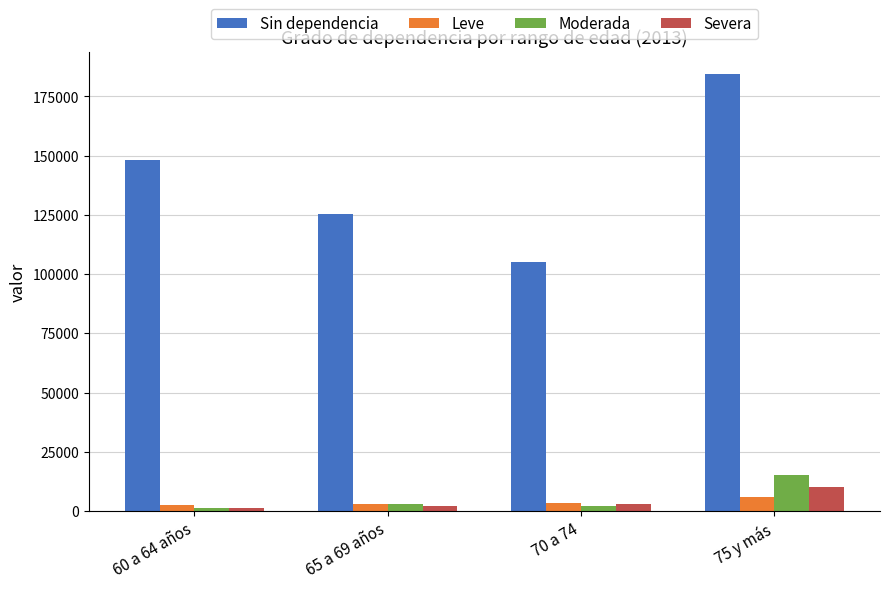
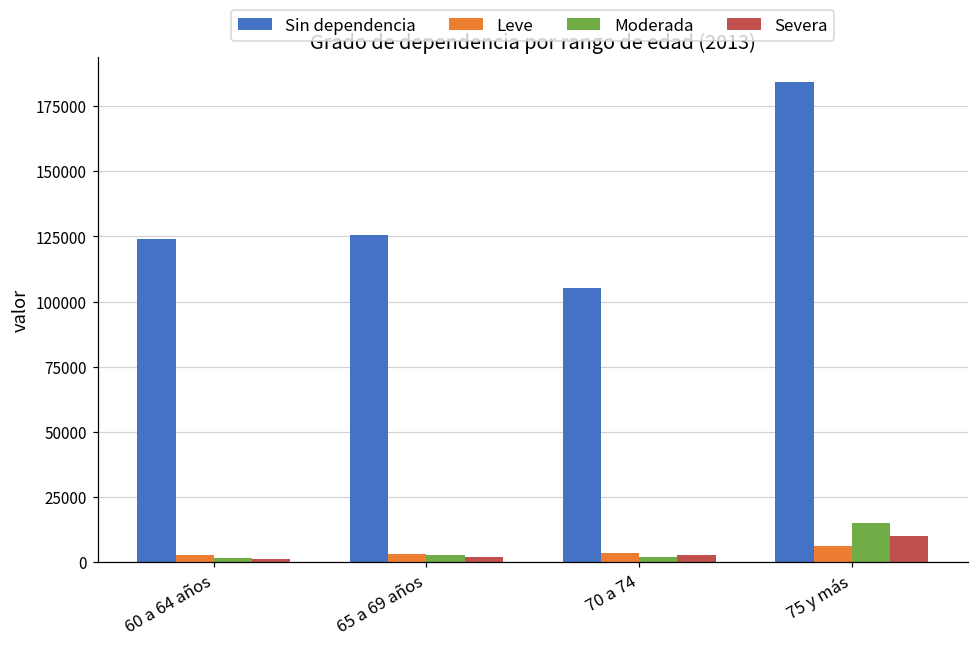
Sin dependencia, 60 a 64 años: 148000 -> 124000
